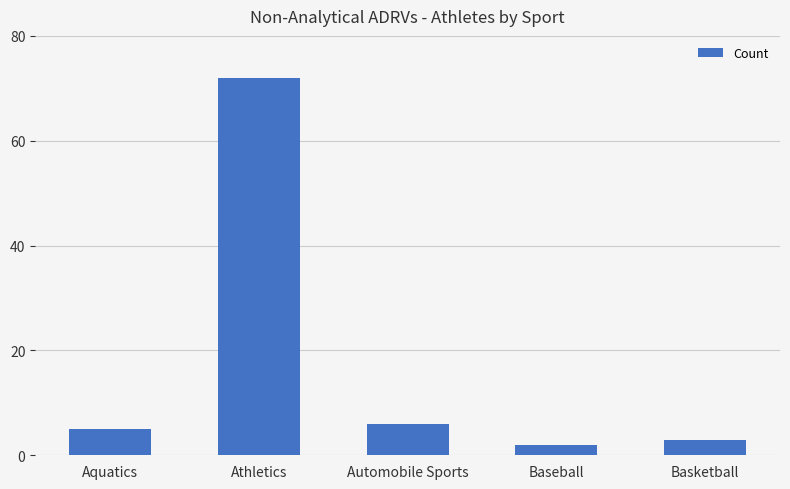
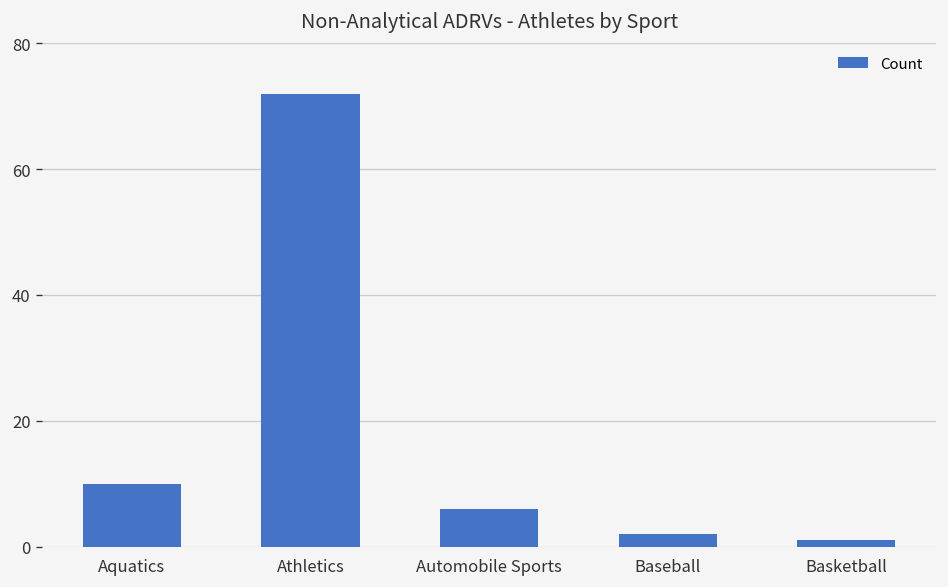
Aquatics: 5 -> 10
Basketball: 3 -> 1
